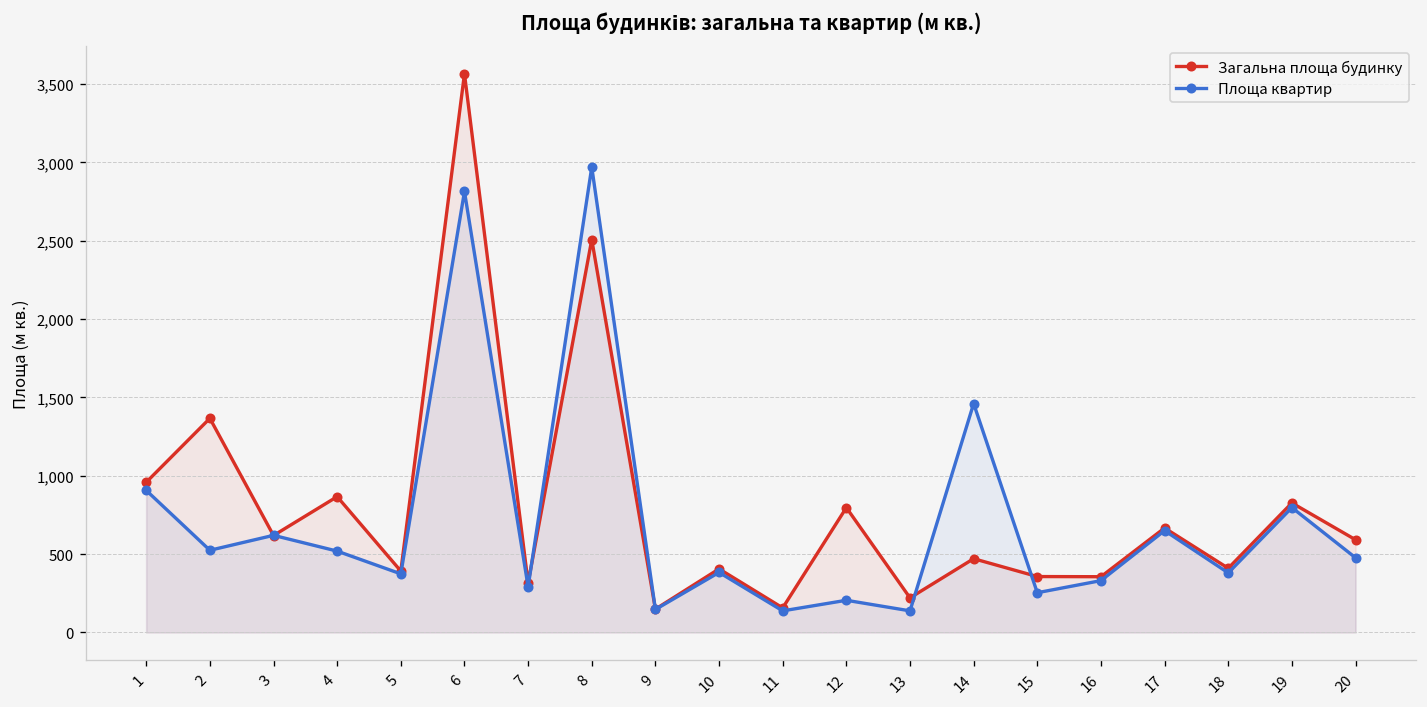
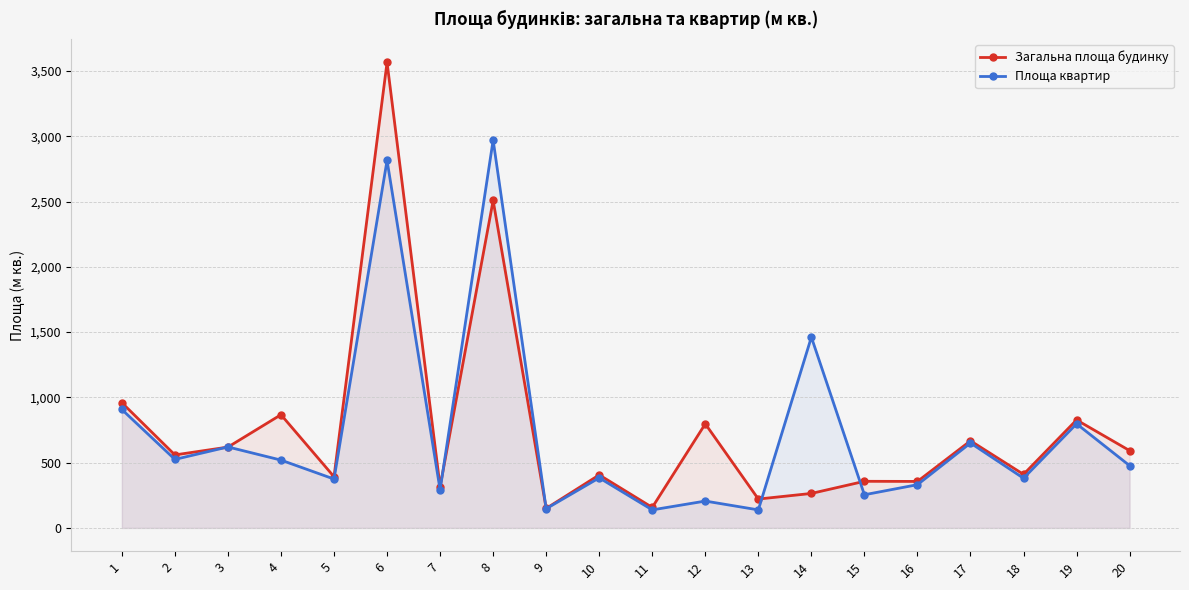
Загальна площа будинку, 2: 1,370 -> 560
Загальна площа будинку, 14: 470 -> 260
